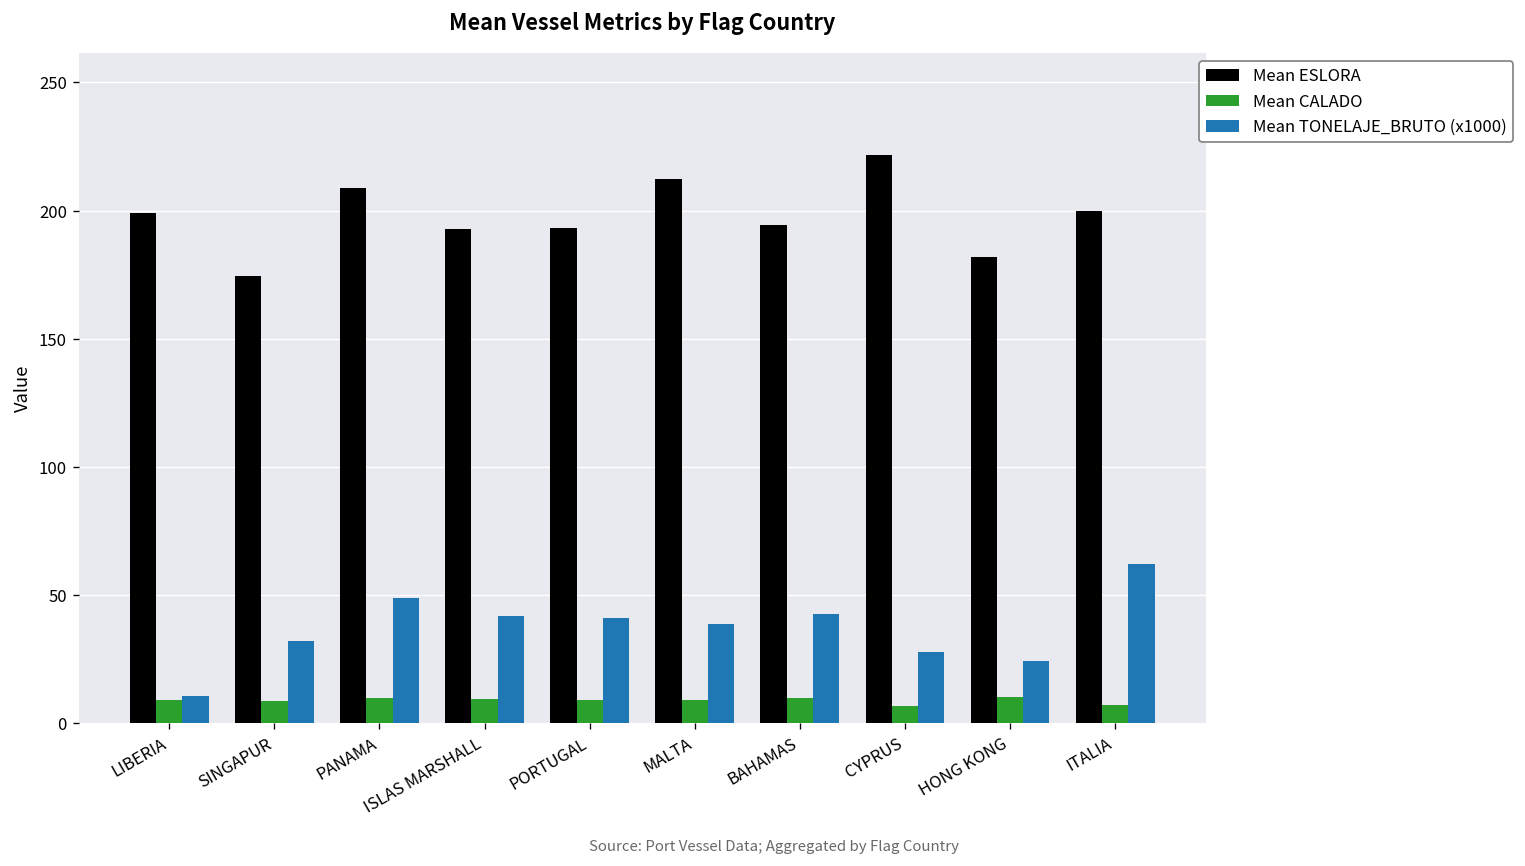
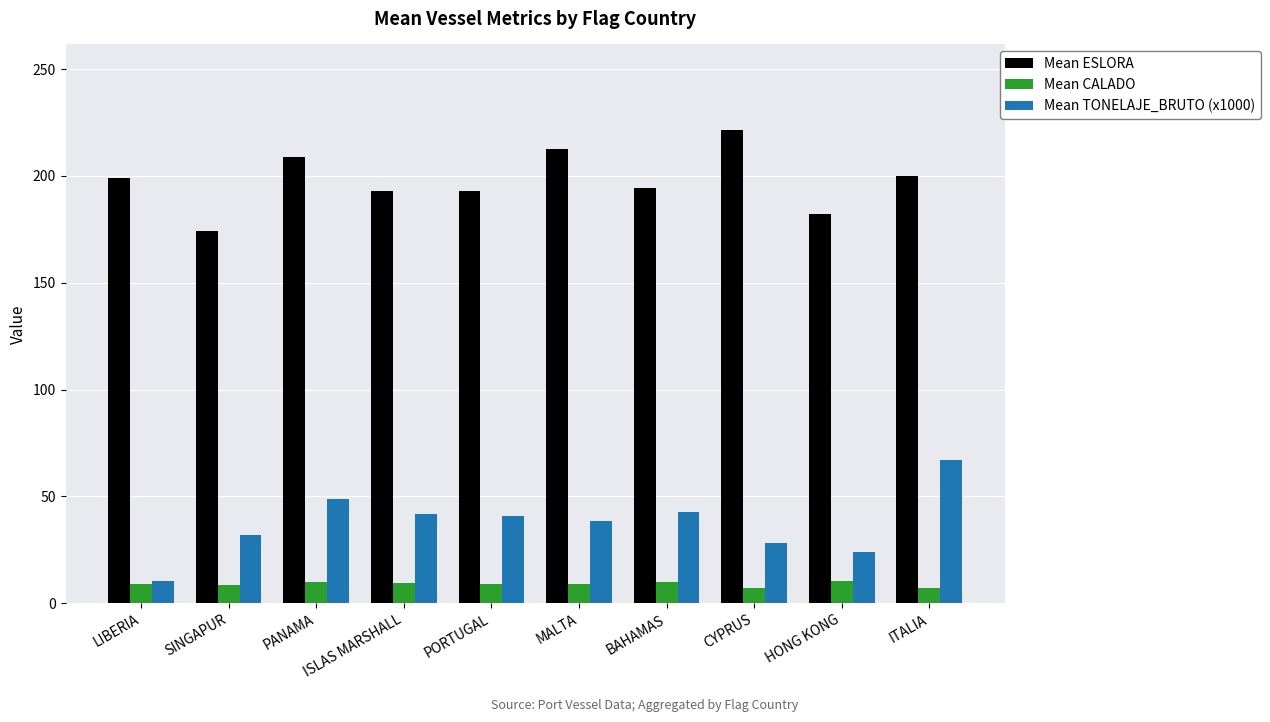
Mean TONELAJE_BRUTO (x1000), ITALIA: 62 -> 67
